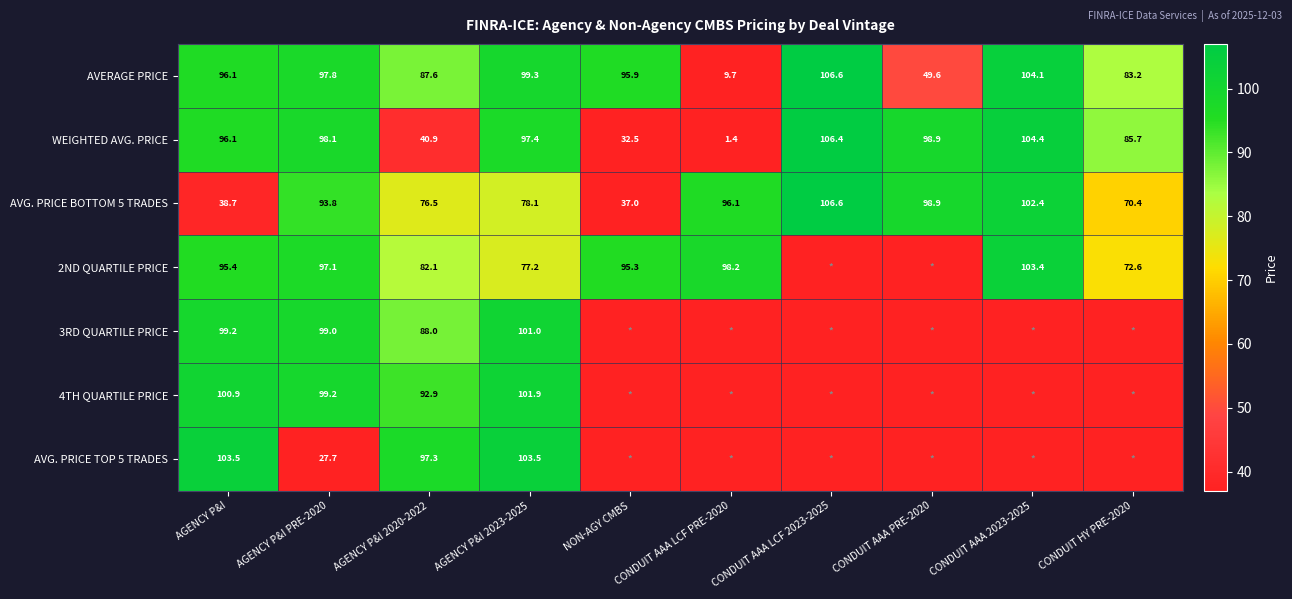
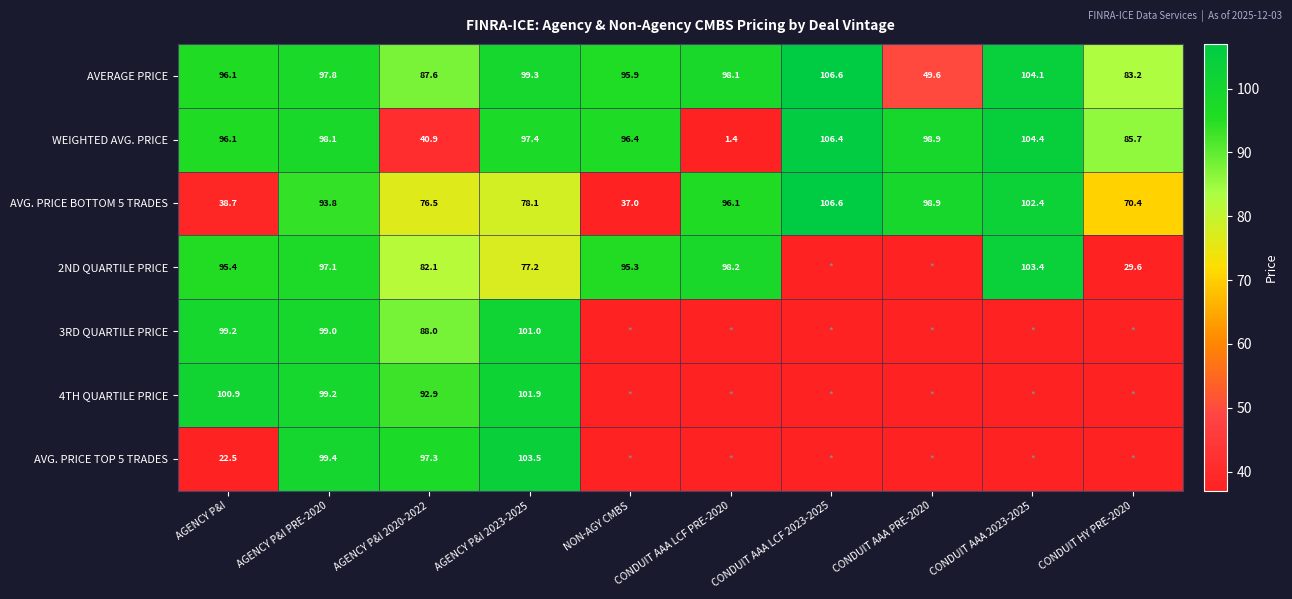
AVERAGE PRICE, CONDUIT AAA LCF PRE-2020: 9.7 -> 98.1
WEIGHTED AVG. PRICE, NON-AGY CMBS: 32.5 -> 96.4
2ND QUARTILE PRICE, CONDUIT HY PRE-2020: 72.6 -> 29.6
AVG. PRICE TOP 5 TRADES, AGENCY P&I: 103.5 -> 22.5
AVG. PRICE TOP 5 TRADES, AGENCY P&I PRE-2020: 27.7 -> 99.4
